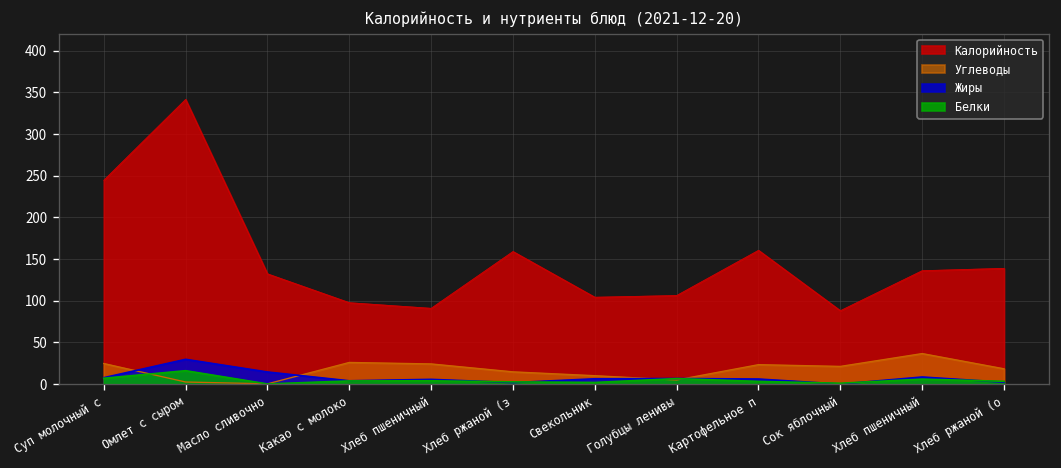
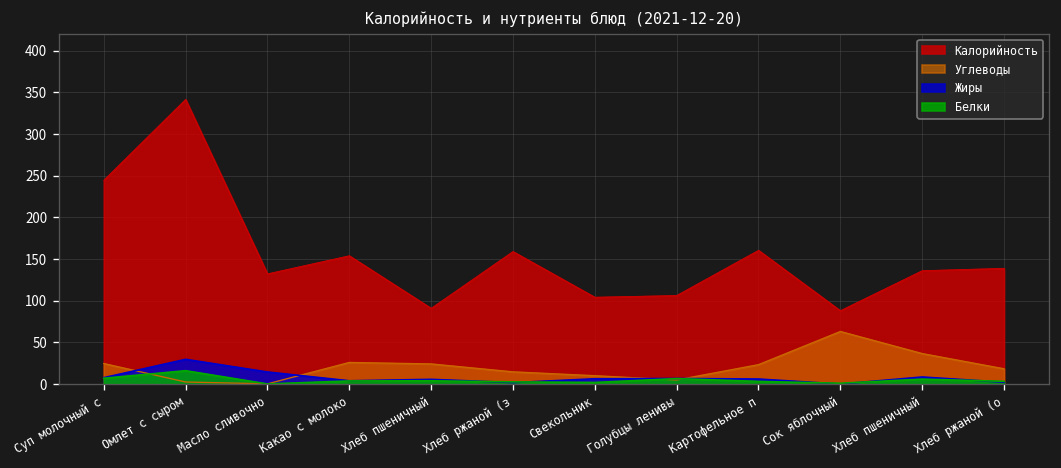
Калорийность, Какао с молоко: 100 -> 150
Углеводы, Сок яблочный: 20 -> 60
